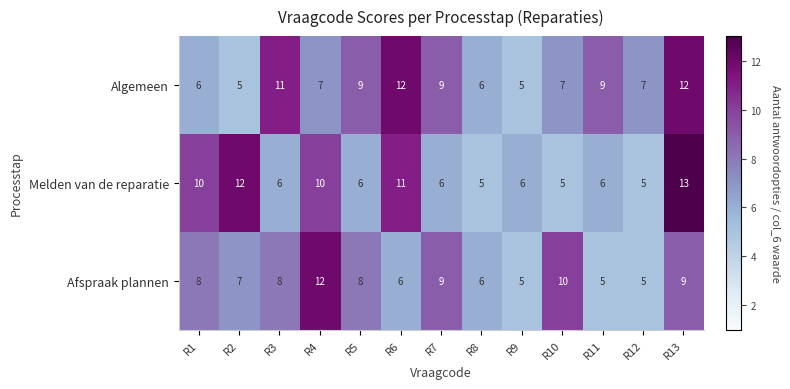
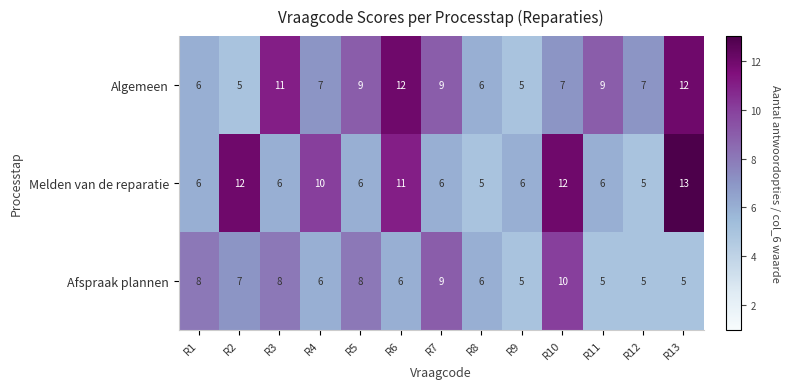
Melden van de reparatie, R1: 10 -> 6
Melden van de reparatie, R10: 5 -> 12
Afspraak plannen, R4: 12 -> 6
Afspraak plannen, R13: 9 -> 5
